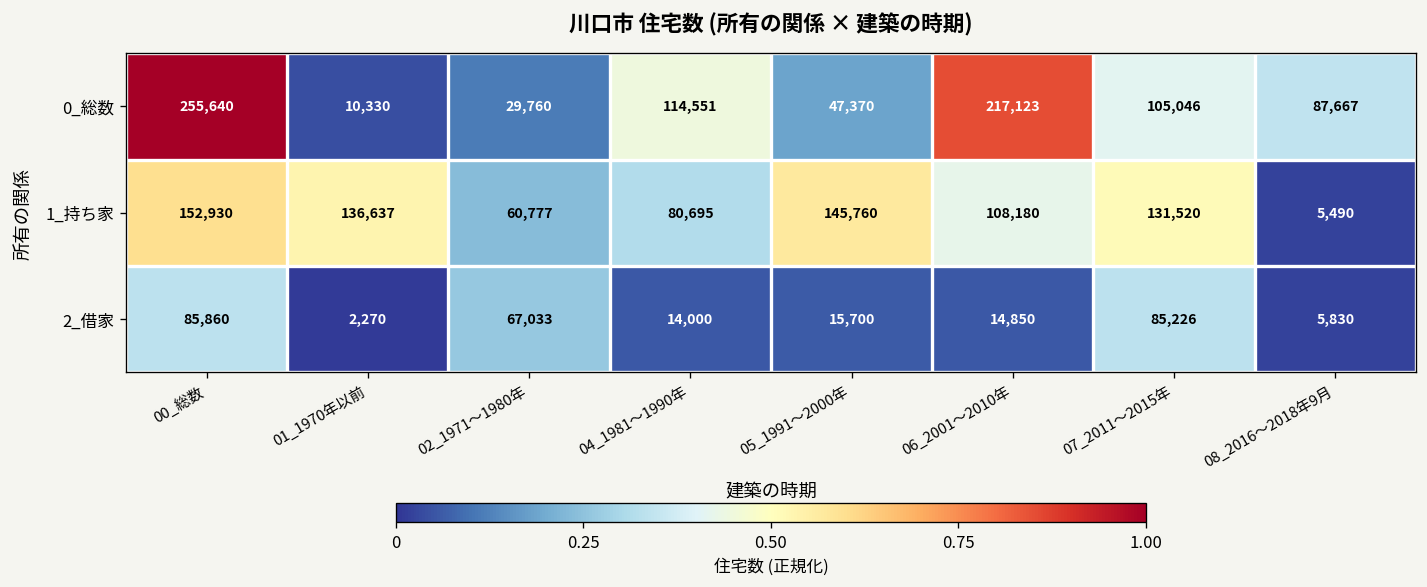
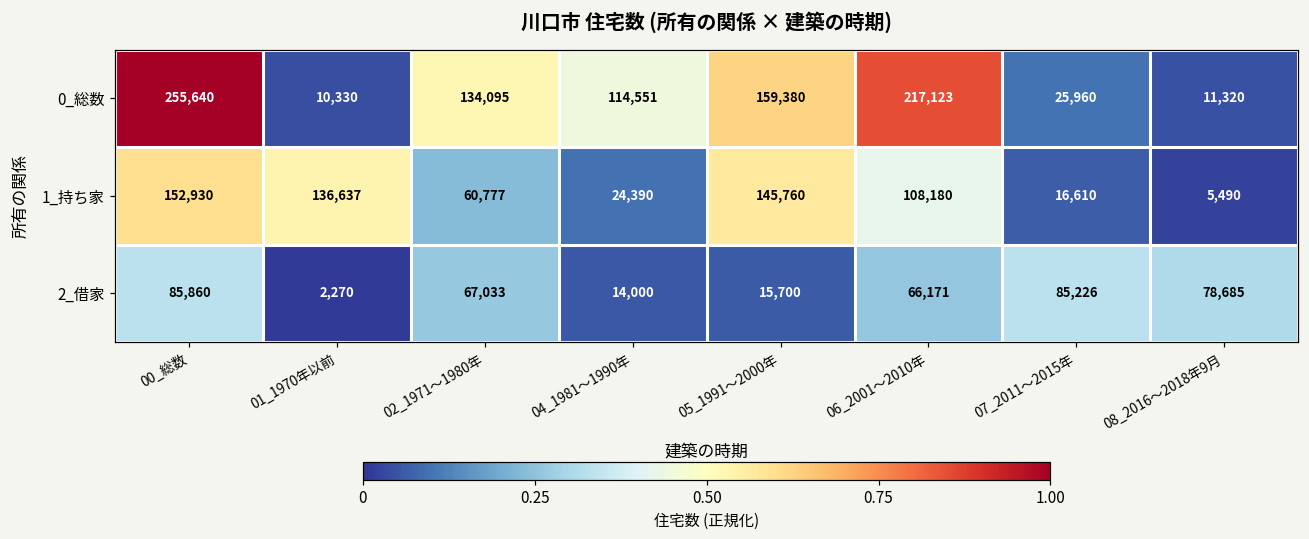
0_総数, 02_1971～1980年: 29,760 -> 134,095
0_総数, 05_1991～2000年: 47,370 -> 159,380
0_総数, 07_2011～2015年: 105,046 -> 25,960
0_総数, 08_2016～2018年9月: 87,667 -> 11,320
1_持ち家, 04_1981～1990年: 80,695 -> 24,390
1_持ち家, 07_2011～2015年: 131,520 -> 16,610
2_借家, 06_2001～2010年: 14,850 -> 66,171
2_借家, 08_2016～2018年9月: 5,830 -> 78,685
